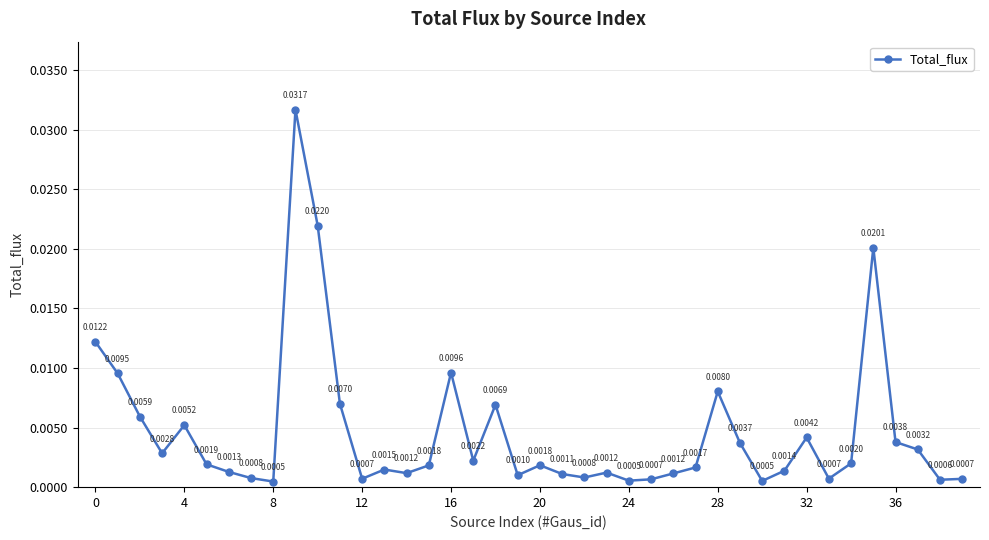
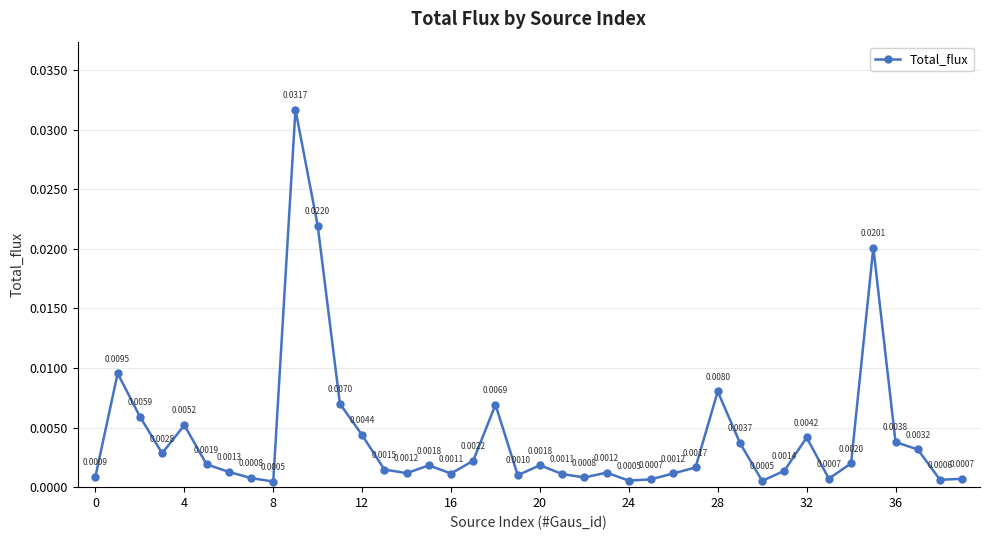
0: 0.0122 -> 0.0009
12: 0.0007 -> 0.0044
16: 0.0096 -> 0.0011
